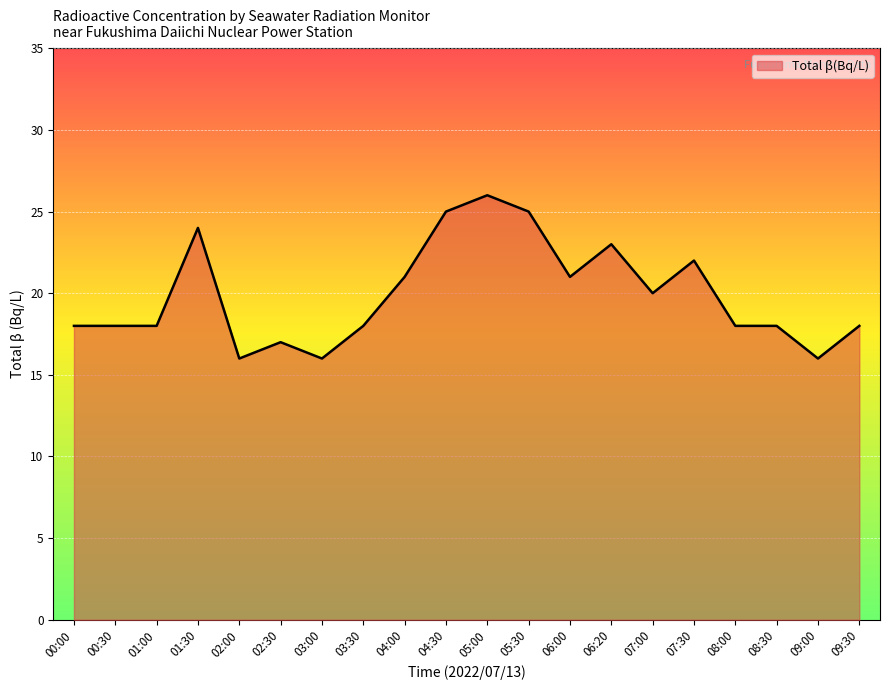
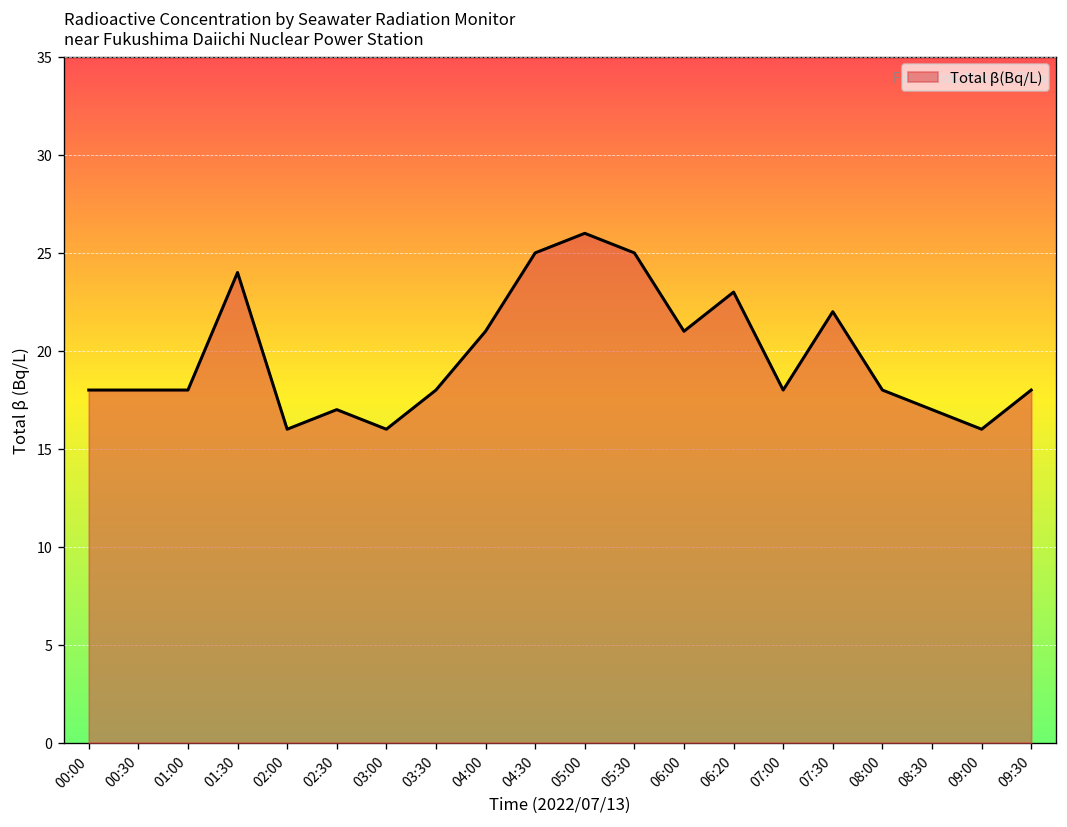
07:00: 20 -> 18
08:30: 18 -> 17
